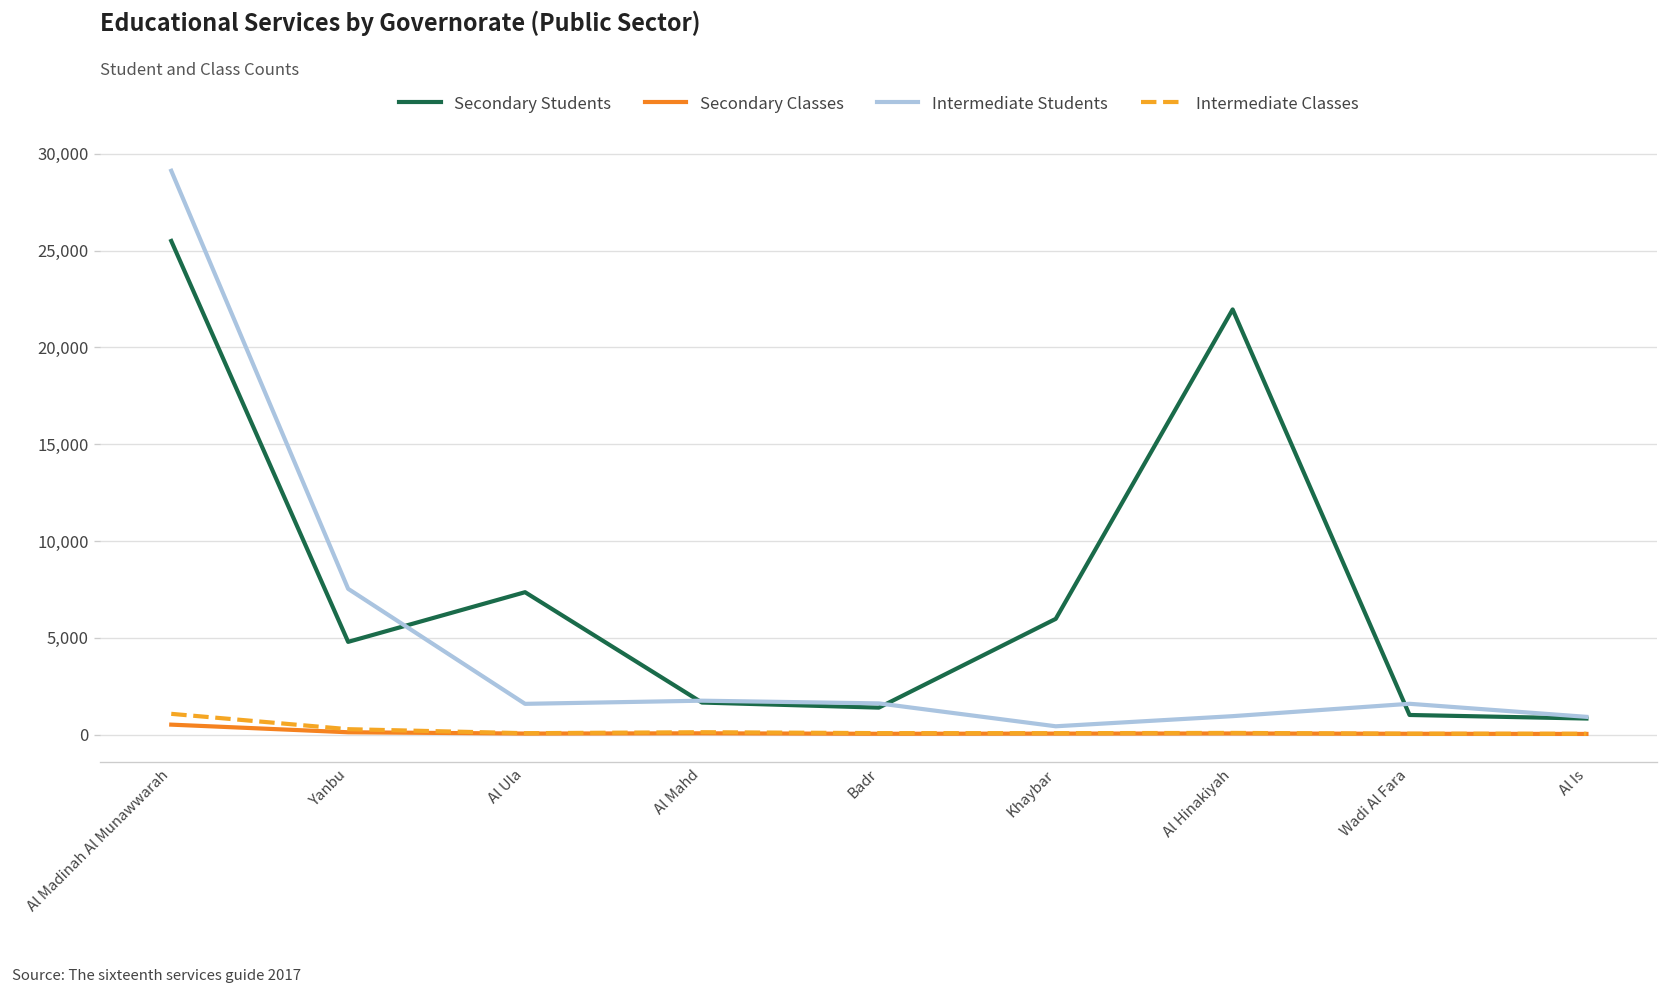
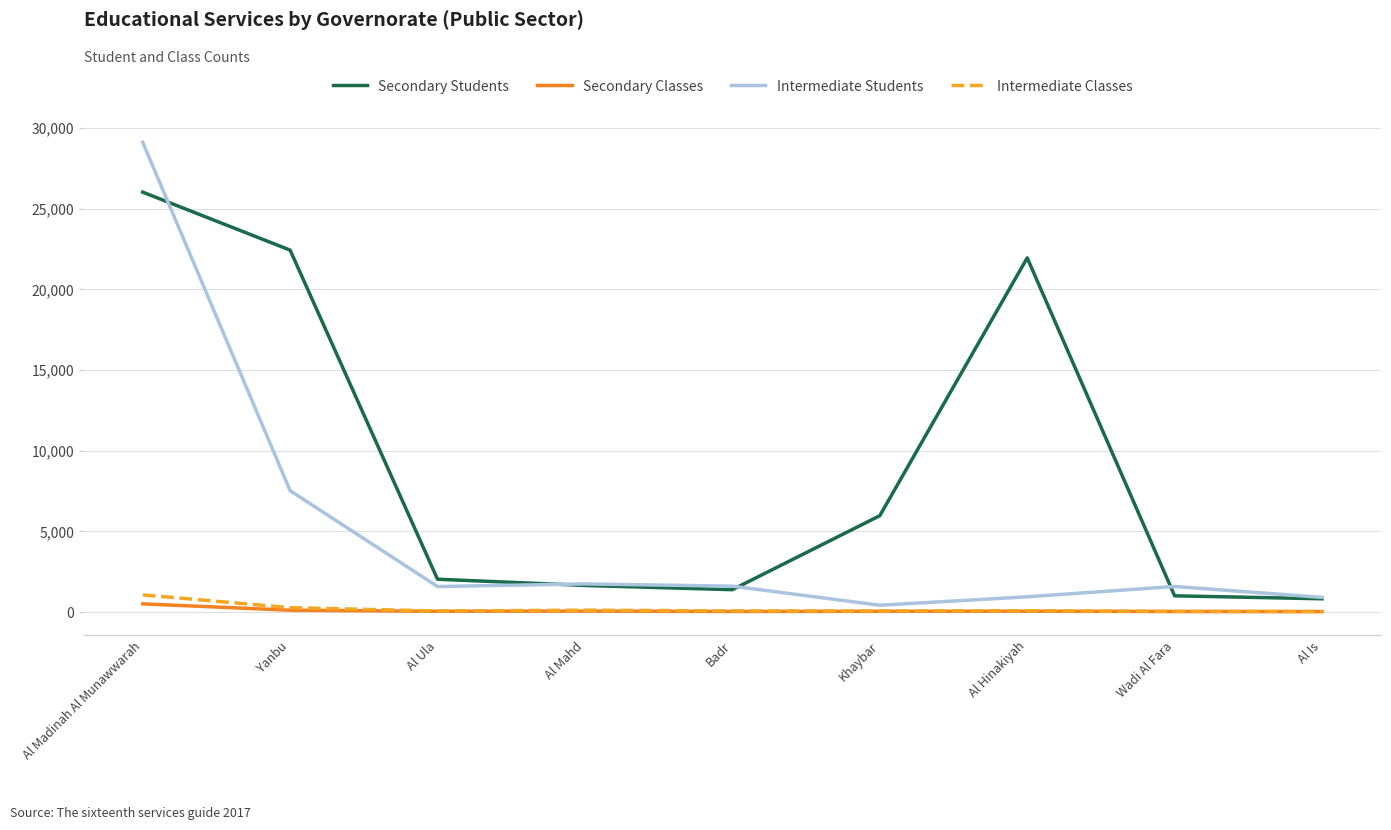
Secondary Students, Al Madinah Al Munawwarah: 25,500 -> 26,000
Secondary Students, Yanbu: 4,800 -> 22,400
Secondary Students, Al Ula: 7,400 -> 2,000
